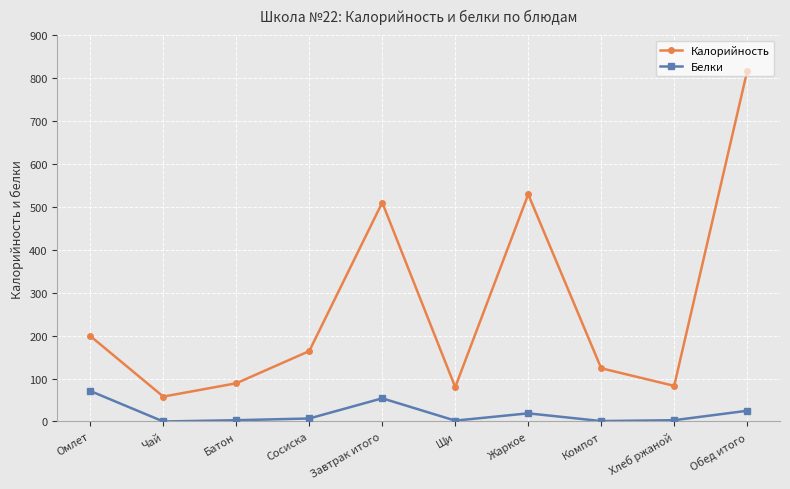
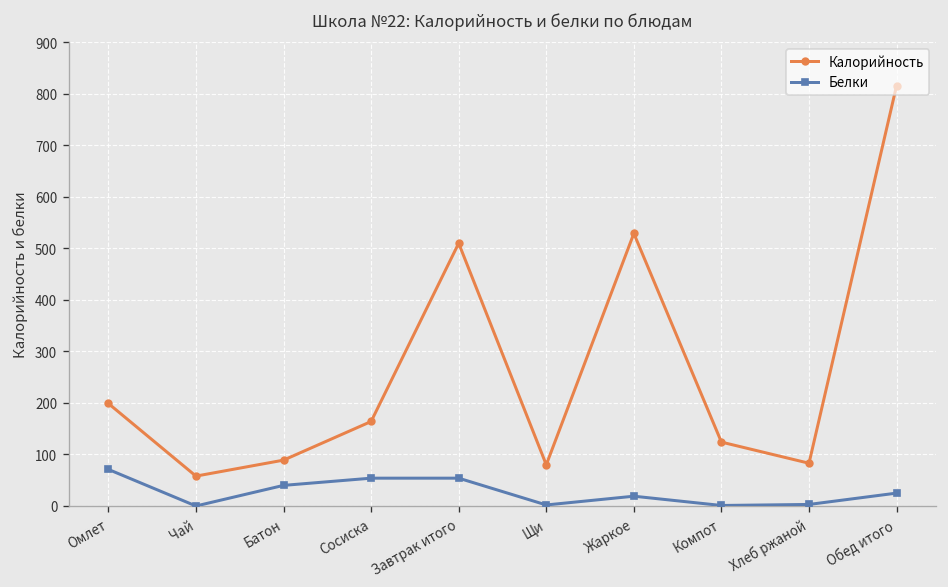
Белки, Батон: 0 -> 40
Белки, Сосиска: 10 -> 50
